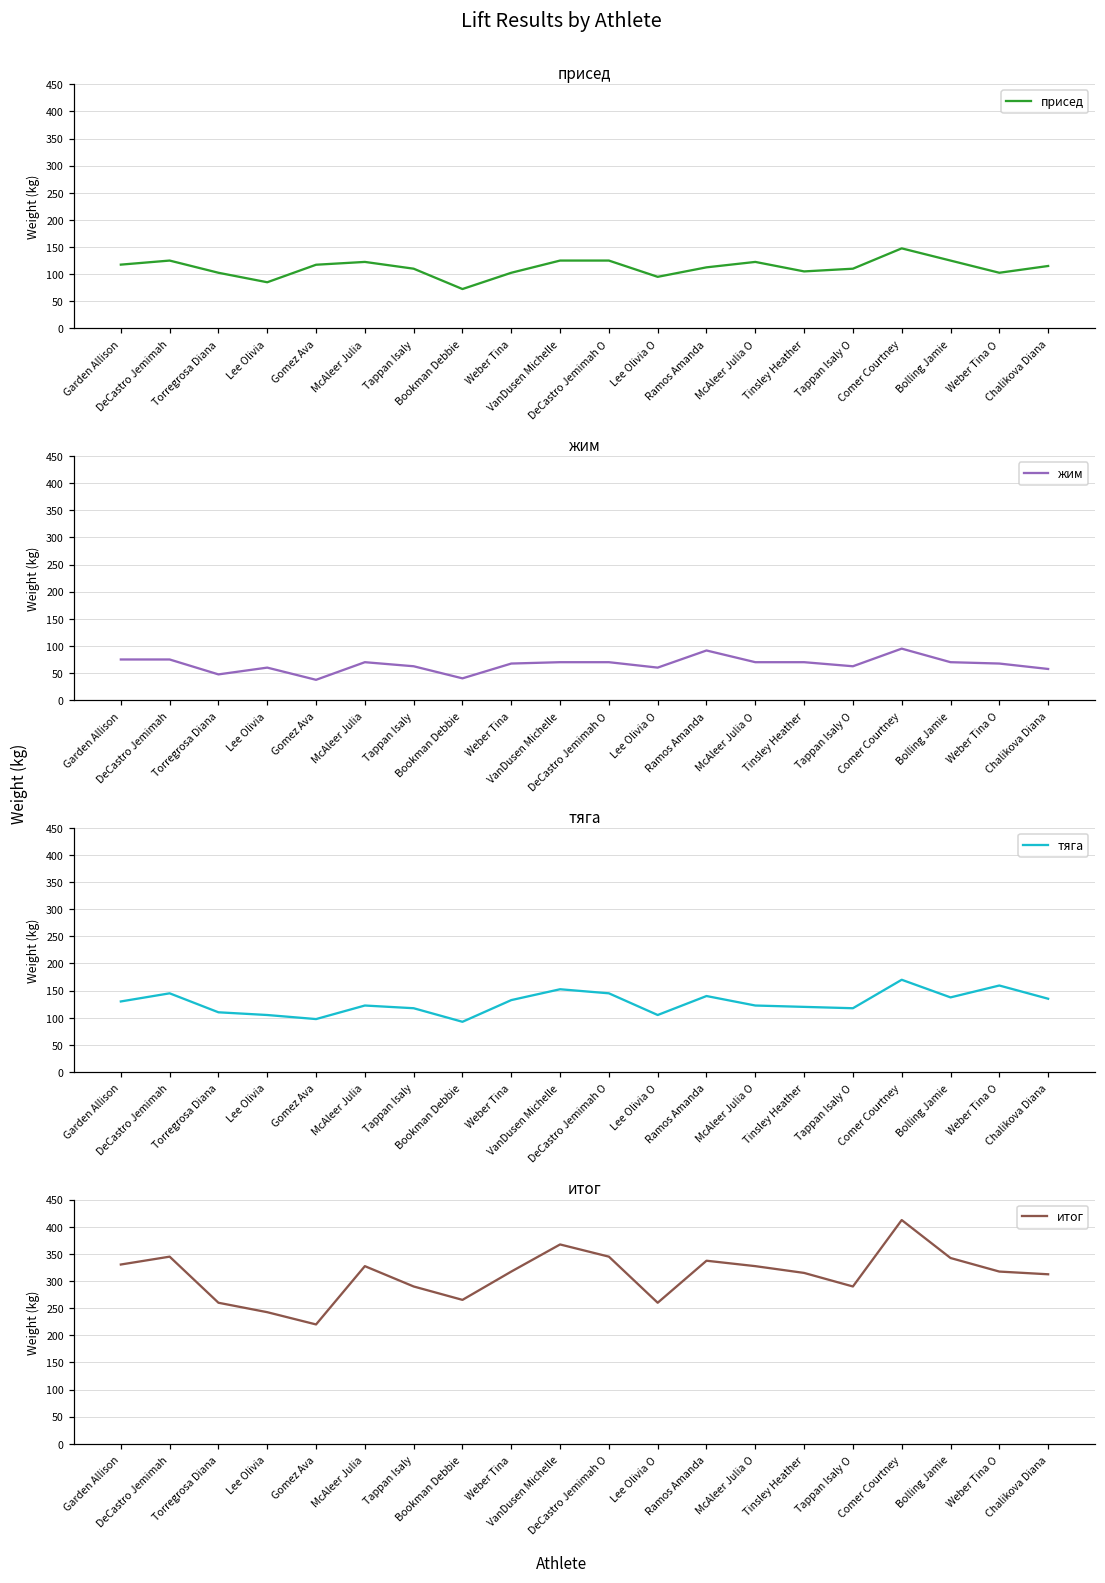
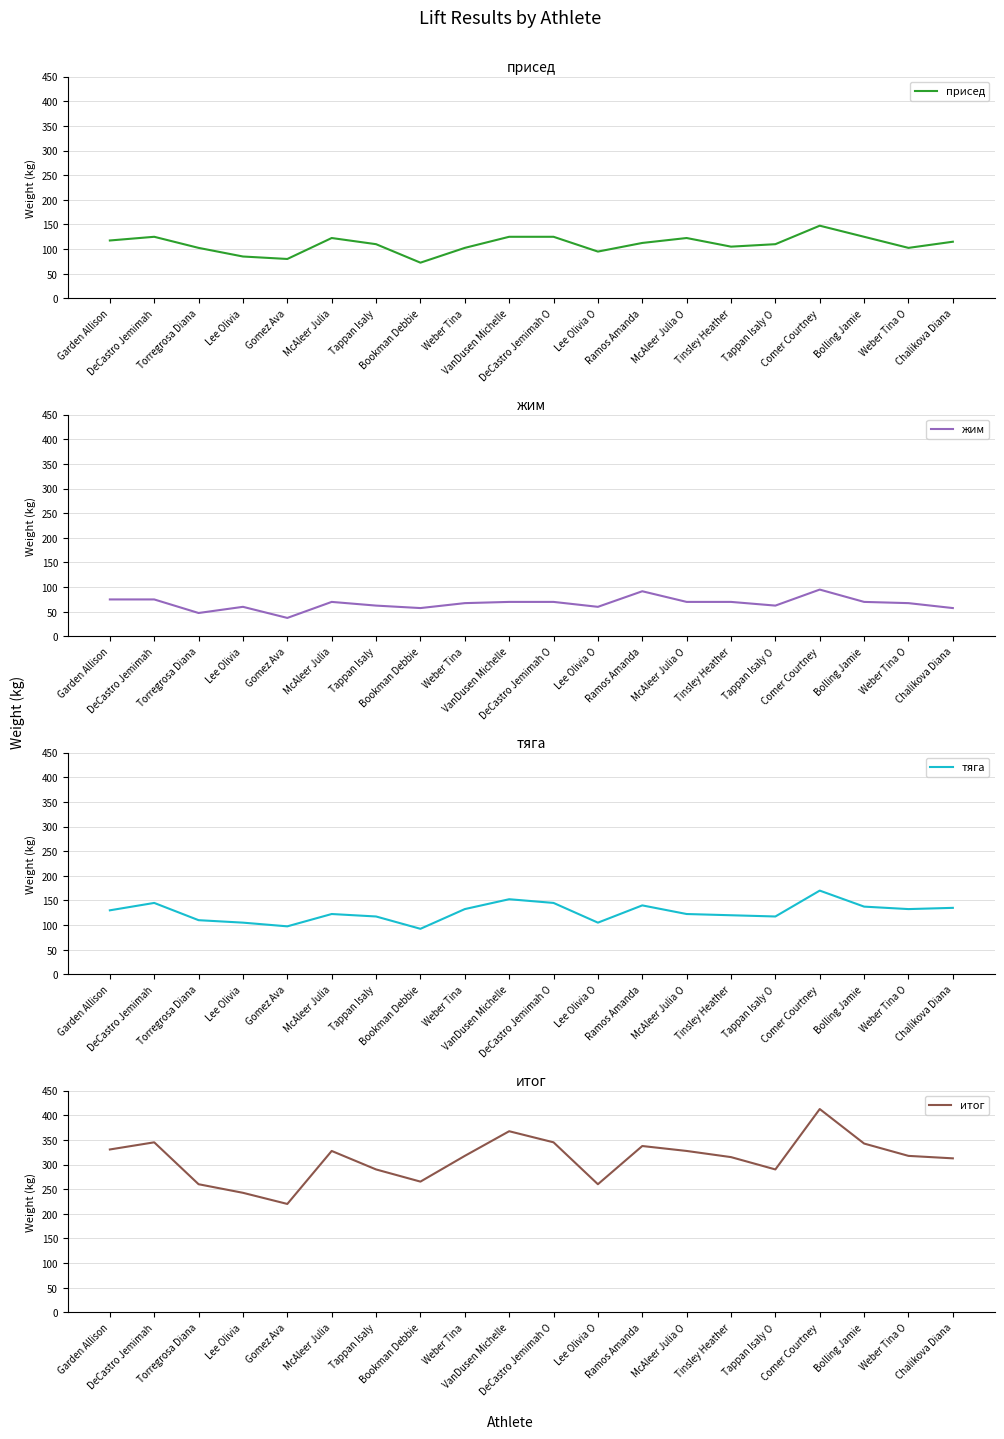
присед, Gomez Ava: 120 -> 80
жим, Bookman Debbie: 40 -> 60
тяга, Weber Tina O: 160 -> 130
